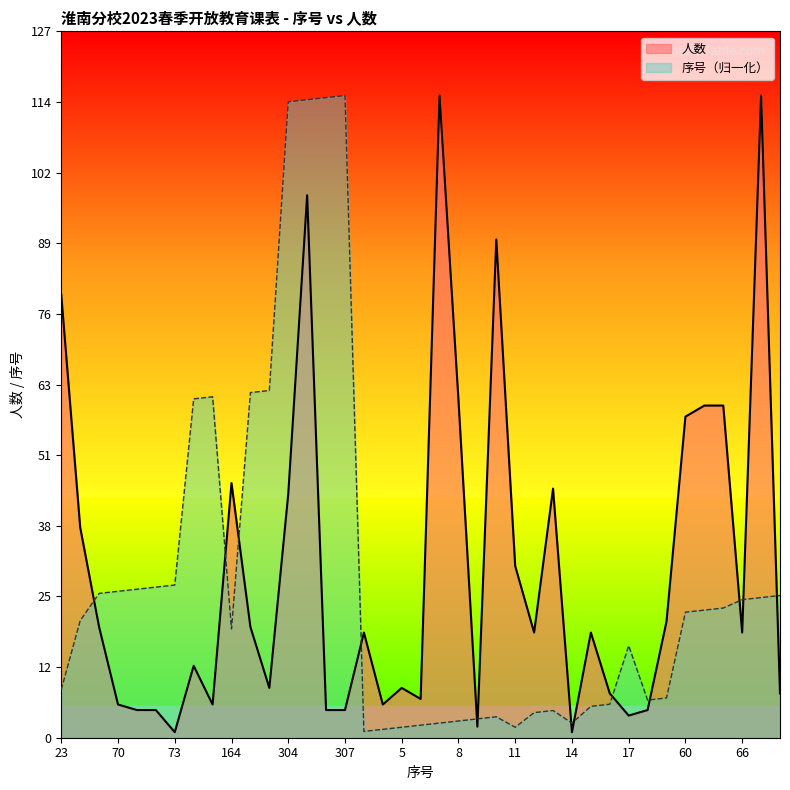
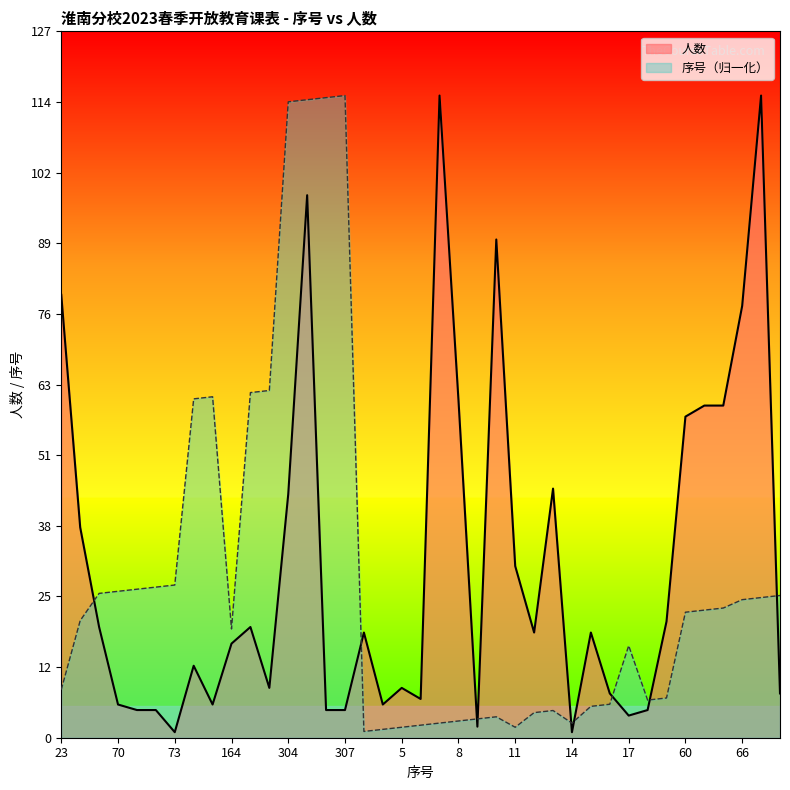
人数, 164: 46 -> 17
人数, 66: 19 -> 78
